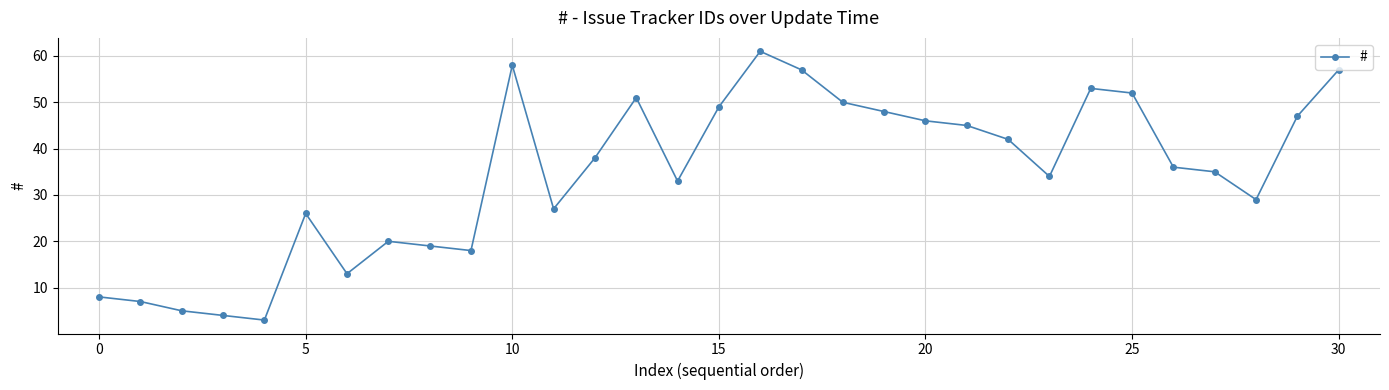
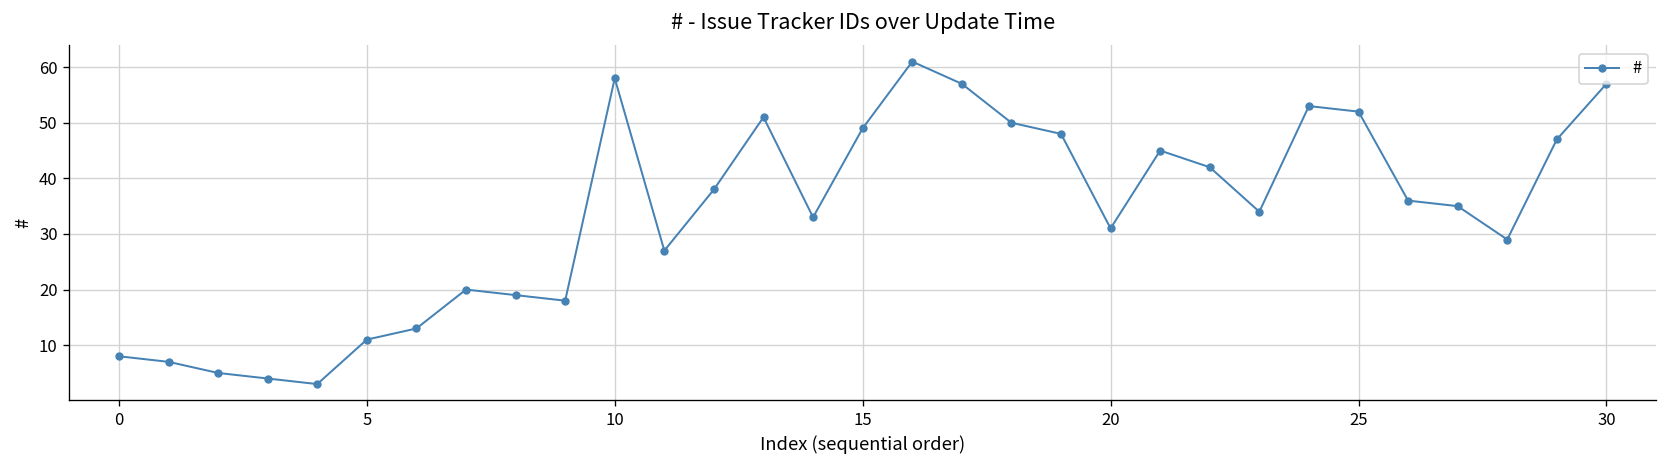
5: 26 -> 11
20: 46 -> 31
